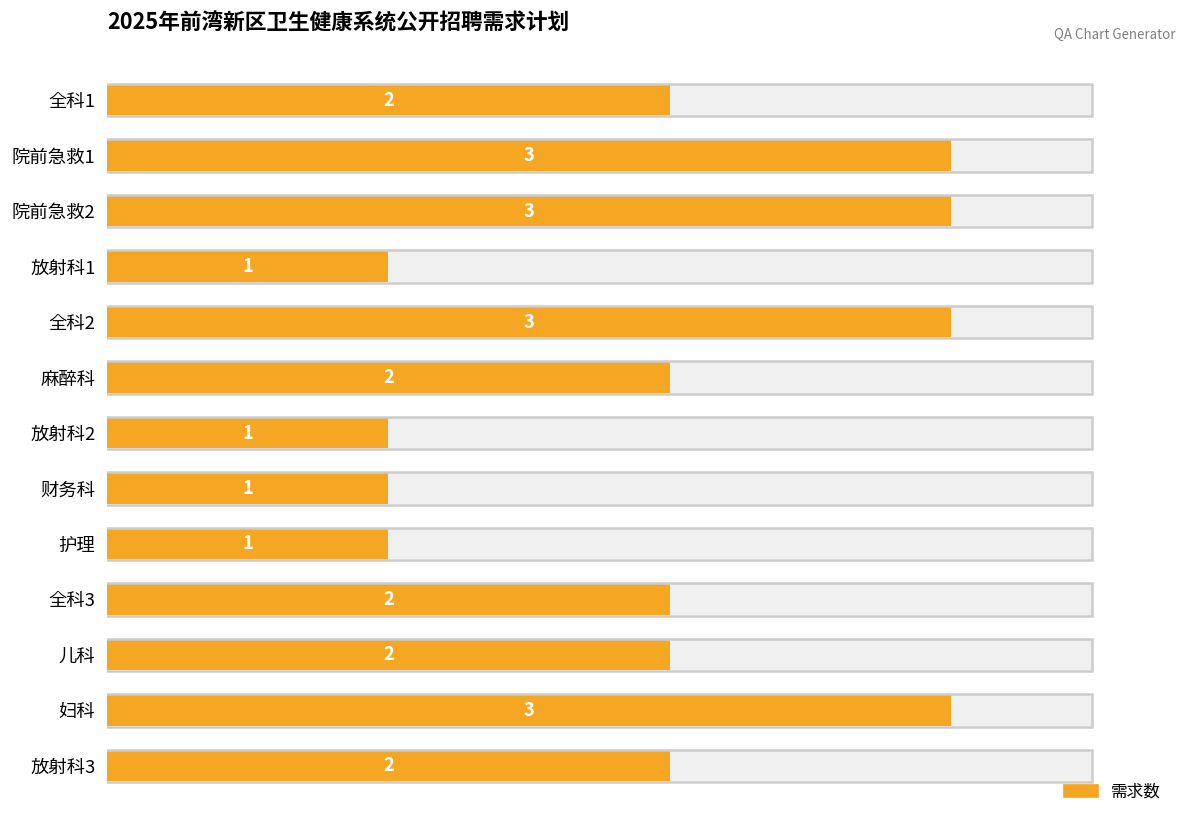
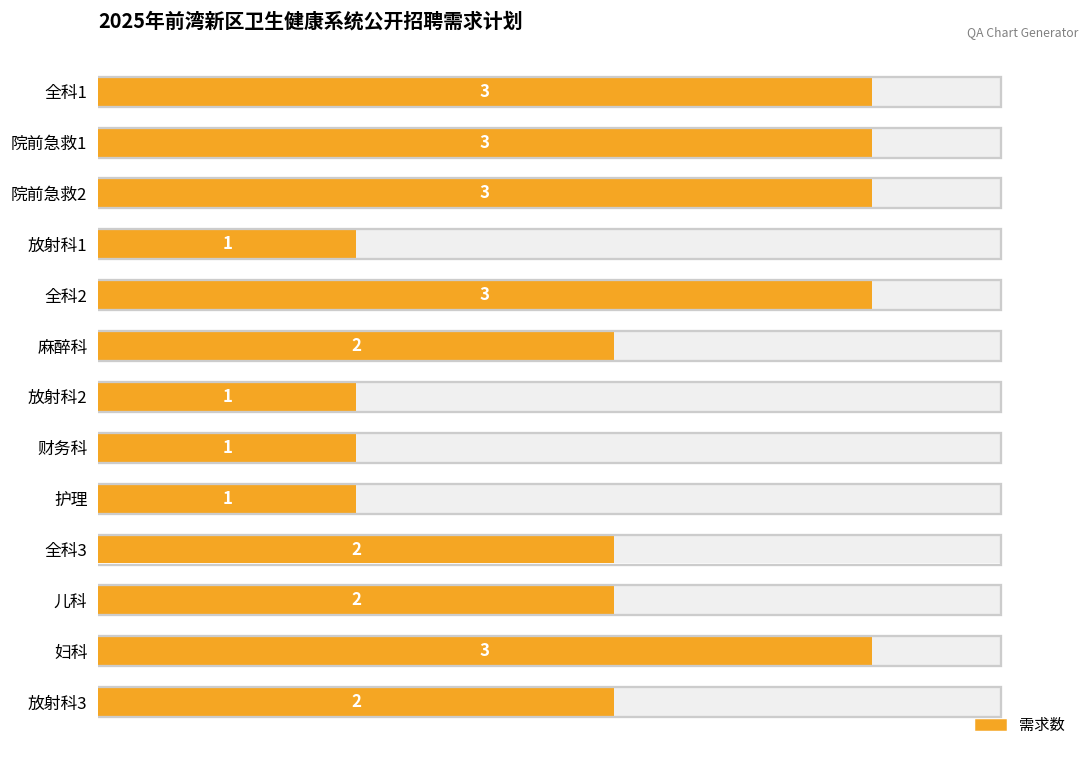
需求数, 全科1: 2 -> 3
